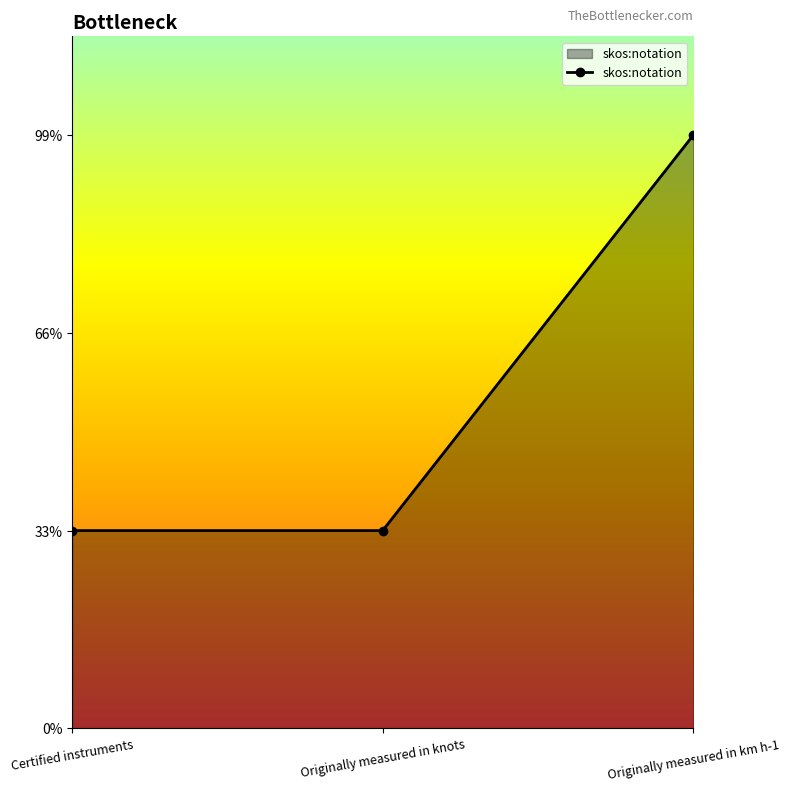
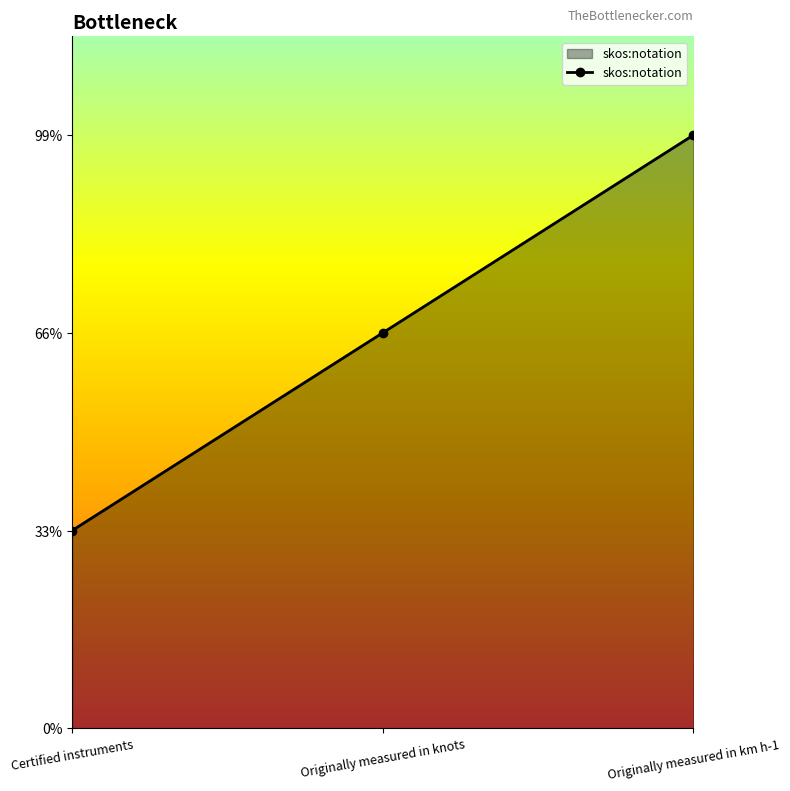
Originally measured in knots: 33% -> 66%
